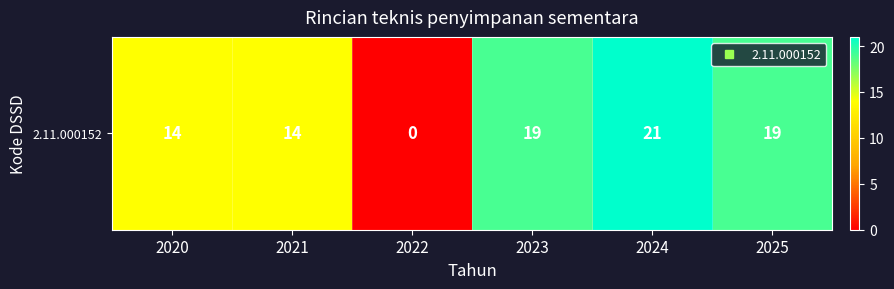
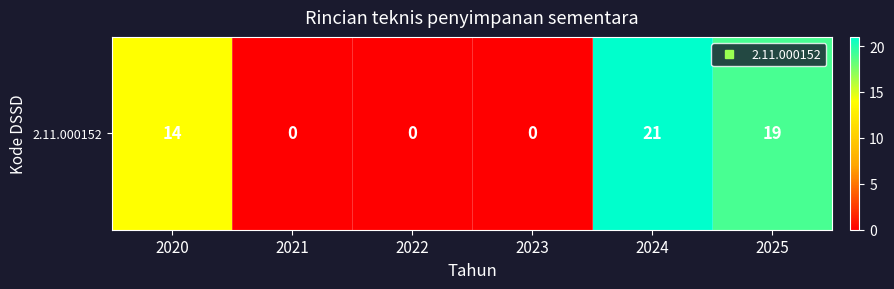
2.11.000152, 2021: 14 -> 0
2.11.000152, 2023: 19 -> 0
